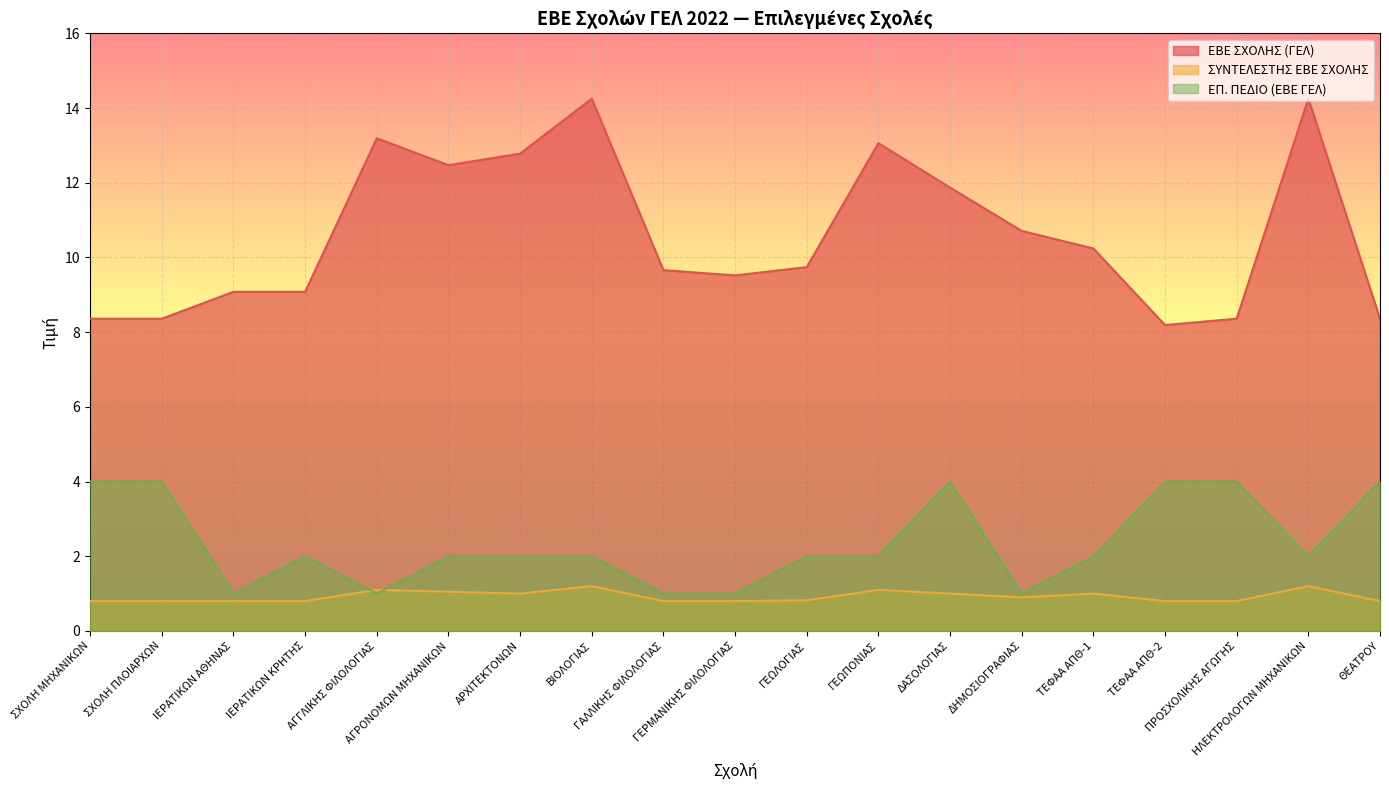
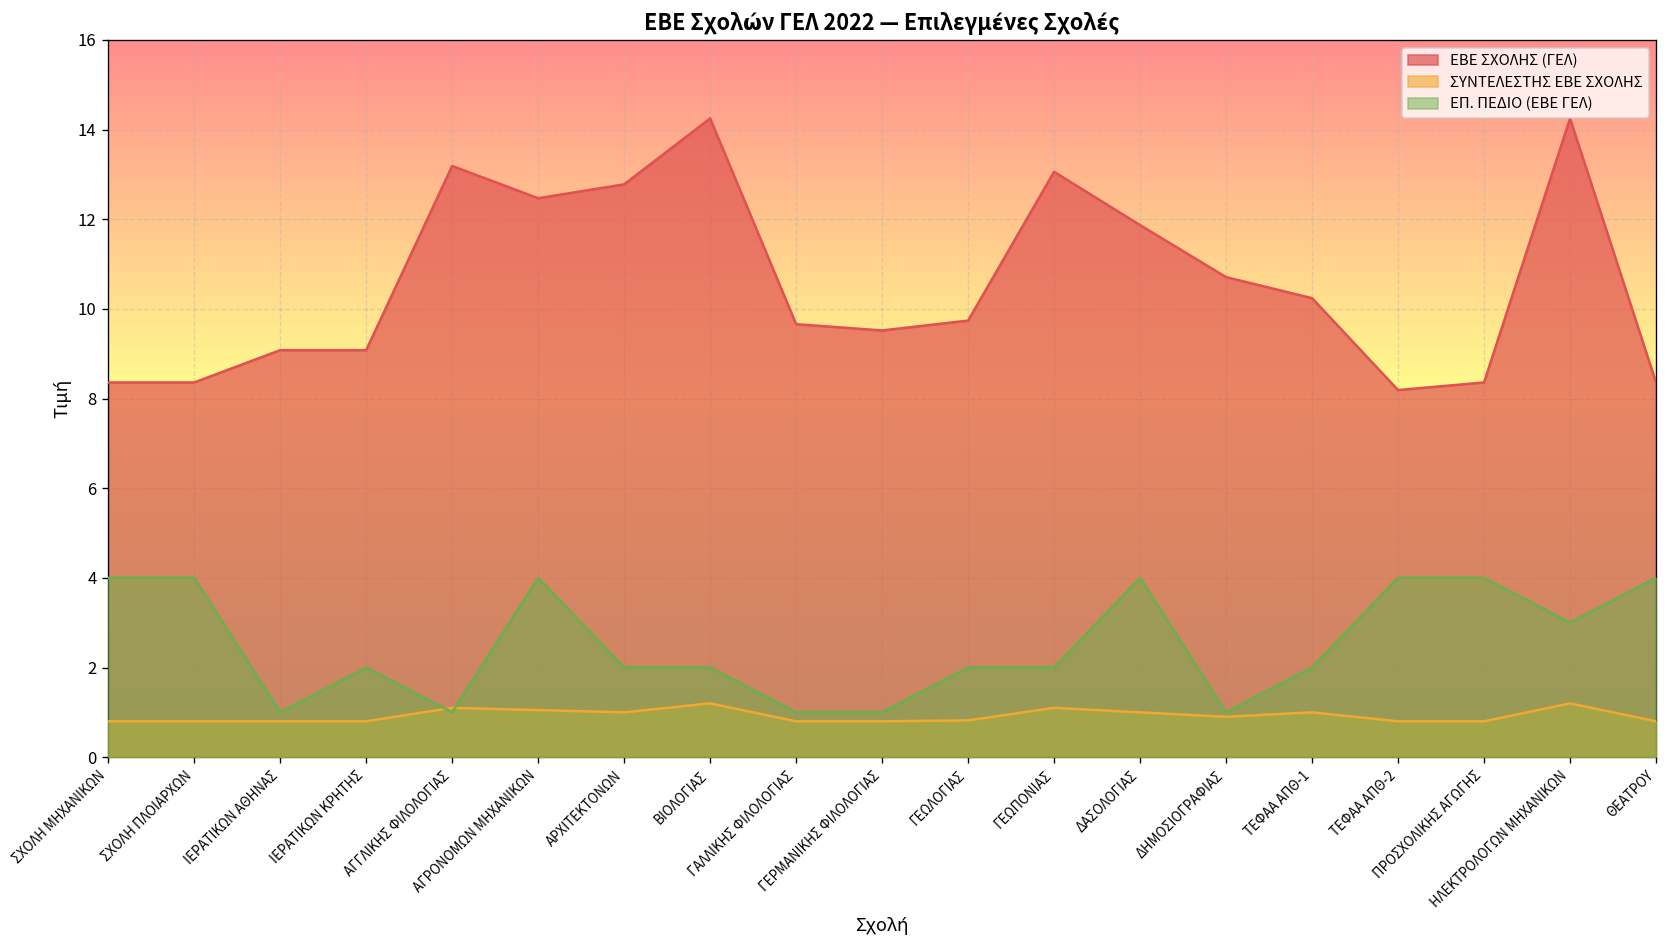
ΕΠ. ΠΕΔΙΟ (ΕΒΕ ΓΕΛ), ΑΓΡΟΝΟΜΩΝ ΜΗΧΑΝΙΚΩΝ: 2 -> 4
ΕΠ. ΠΕΔΙΟ (ΕΒΕ ΓΕΛ), ΗΛΕΚΤΡΟΛΟΓΩΝ ΜΗΧΑΝΙΚΩΝ: 2 -> 3
